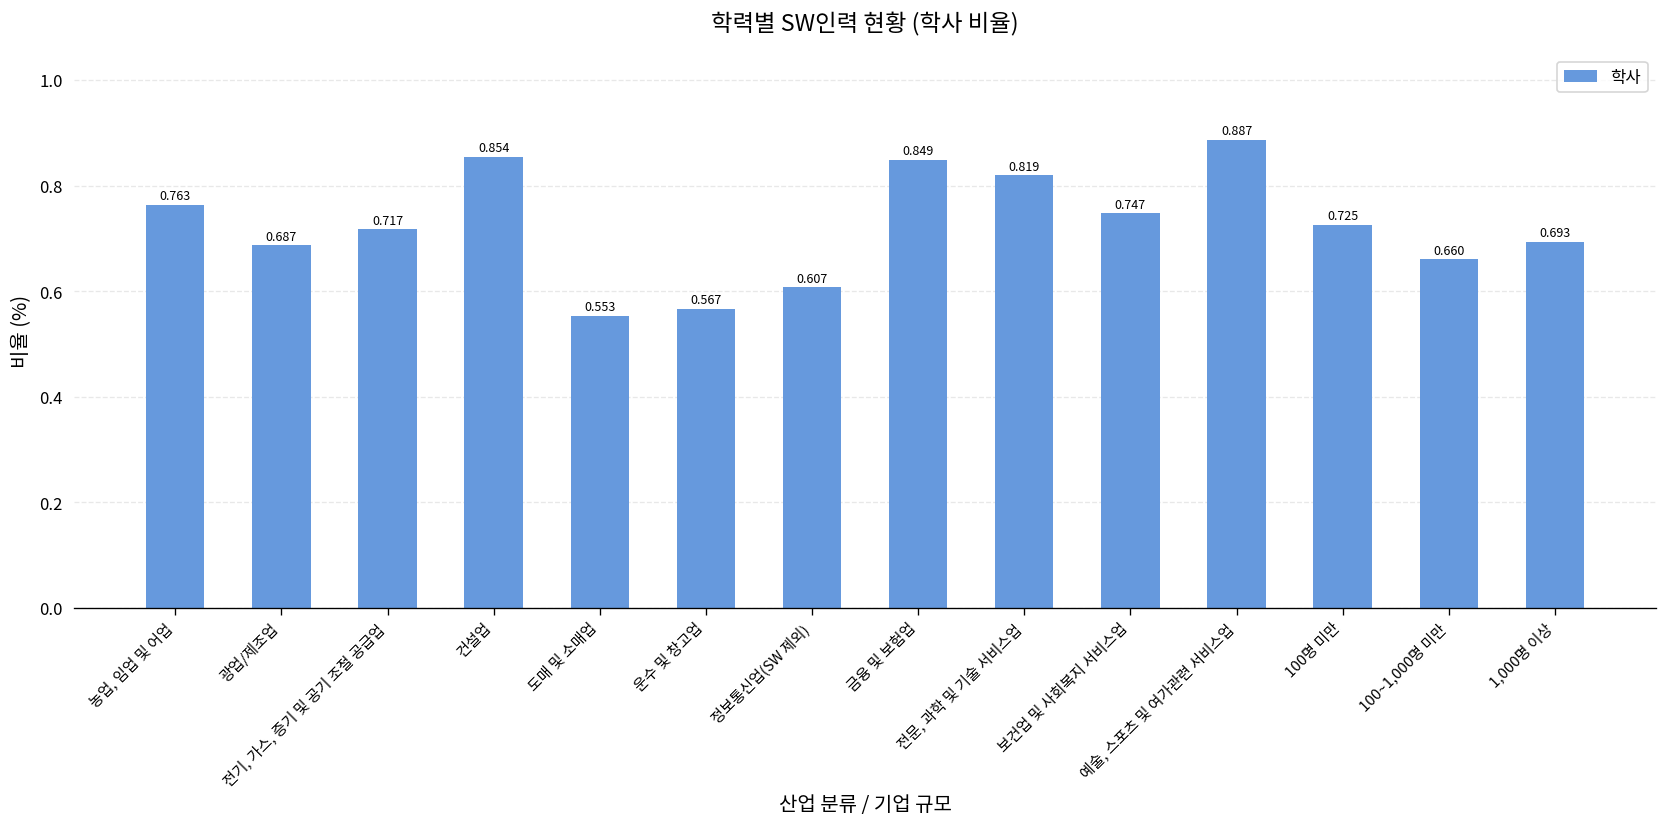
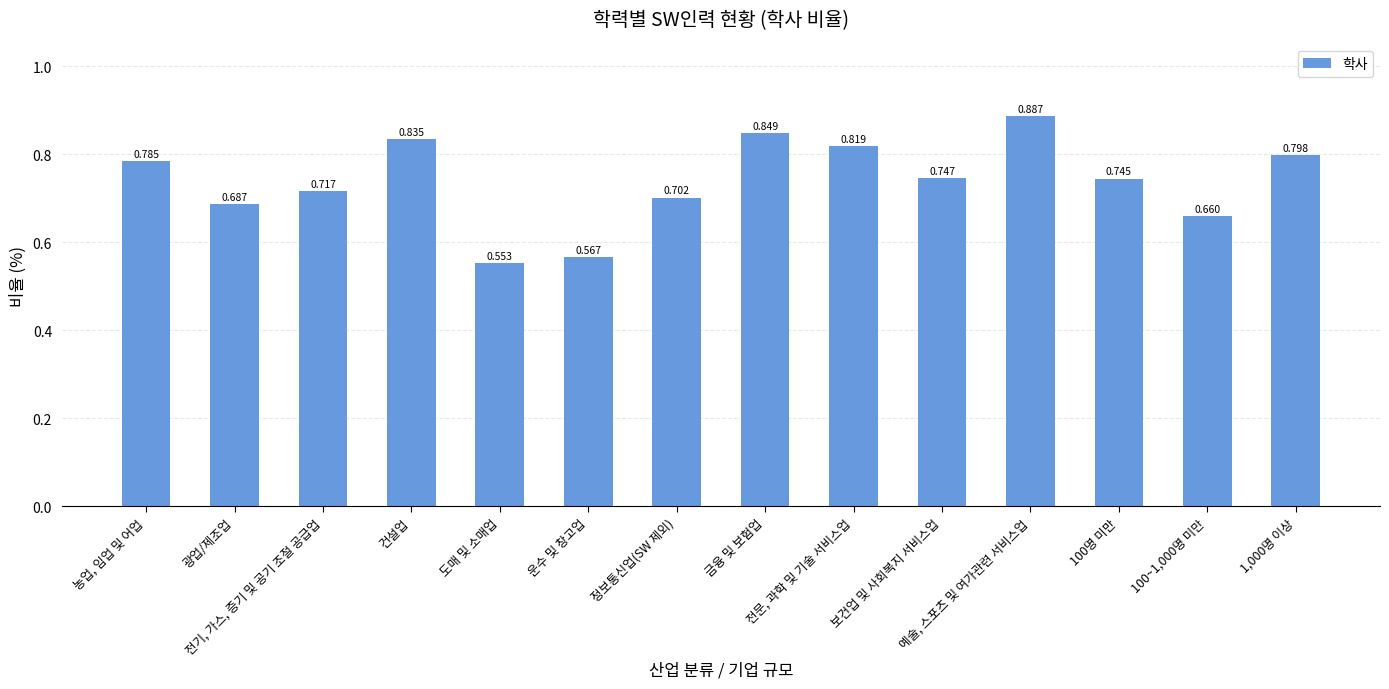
농업, 임업 및 어업: 0.763 -> 0.785
건설업: 0.854 -> 0.835
정보통신업(SW 제외): 0.607 -> 0.702
100명 미만: 0.725 -> 0.745
1,000명 이상: 0.693 -> 0.798
